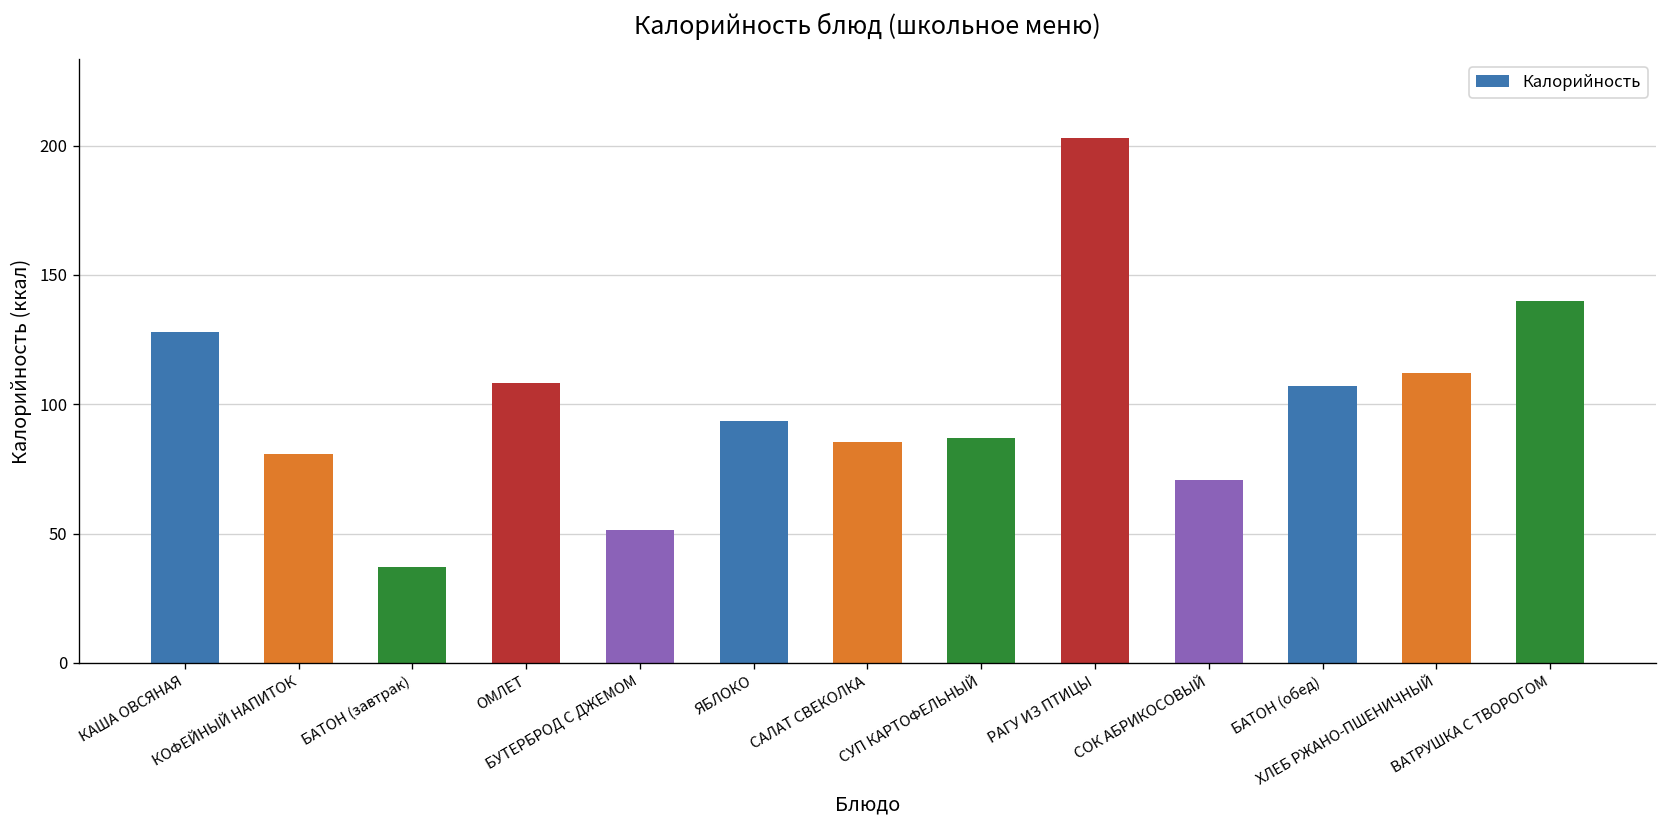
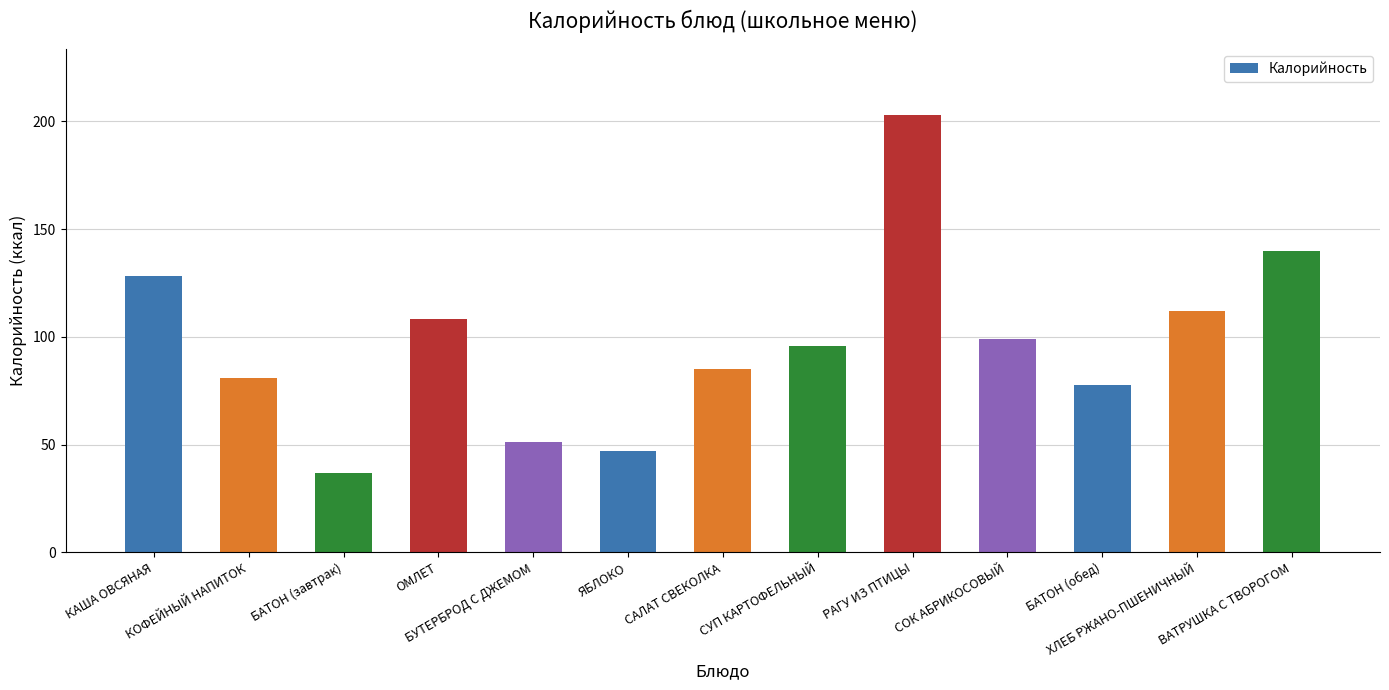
ЯБЛОКО: 94 -> 47
СУП КАРТОФЕЛЬНЫЙ: 87 -> 96
СОК АБРИКОСОВЫЙ: 71 -> 99
БАТОН (обед): 107 -> 78
